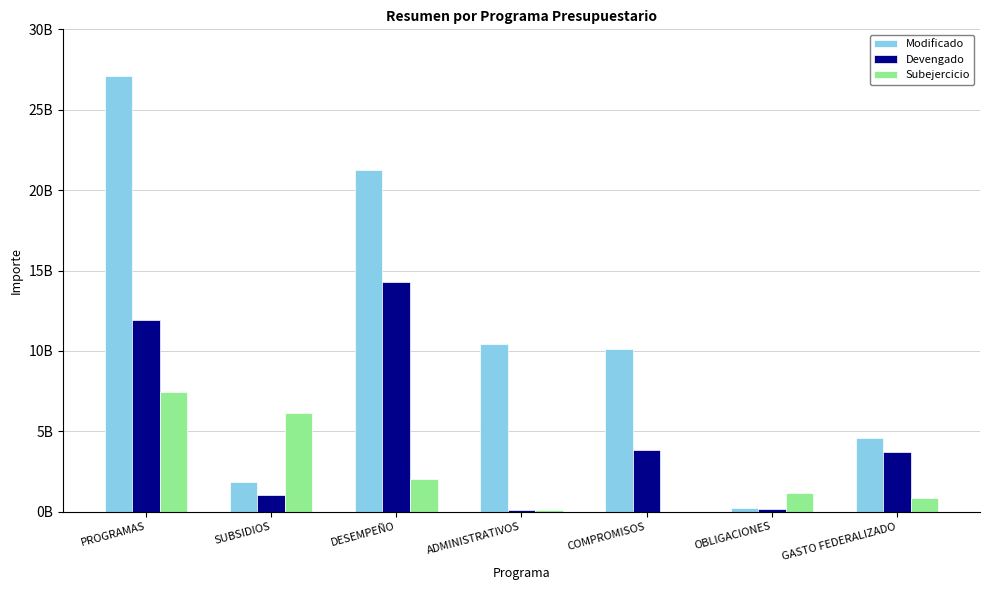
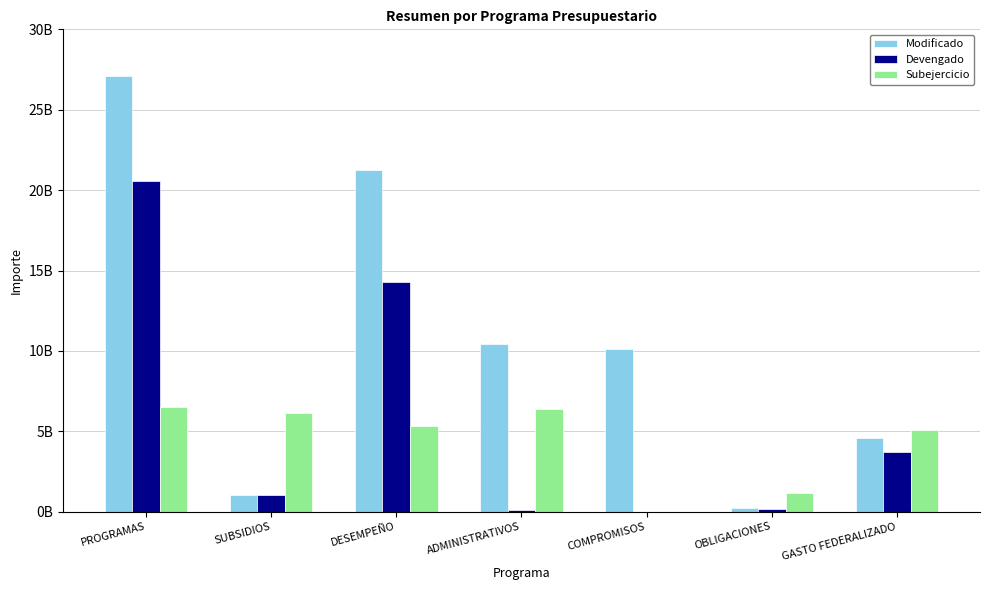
Devengado, PROGRAMAS: 11900000000 -> 20600000000
Subejercicio, PROGRAMAS: 7400000000 -> 6500000000
Modificado, SUBSIDIOS: 1800000000 -> 1000000000
Subejercicio, DESEMPEÑO: 2000000000 -> 5300000000
Subejercicio, ADMINISTRATIVOS: 100000000 -> 6400000000
Devengado, COMPROMISOS: 3900000000 -> 0
Subejercicio, GASTO FEDERALIZADO: 800000000 -> 5100000000
